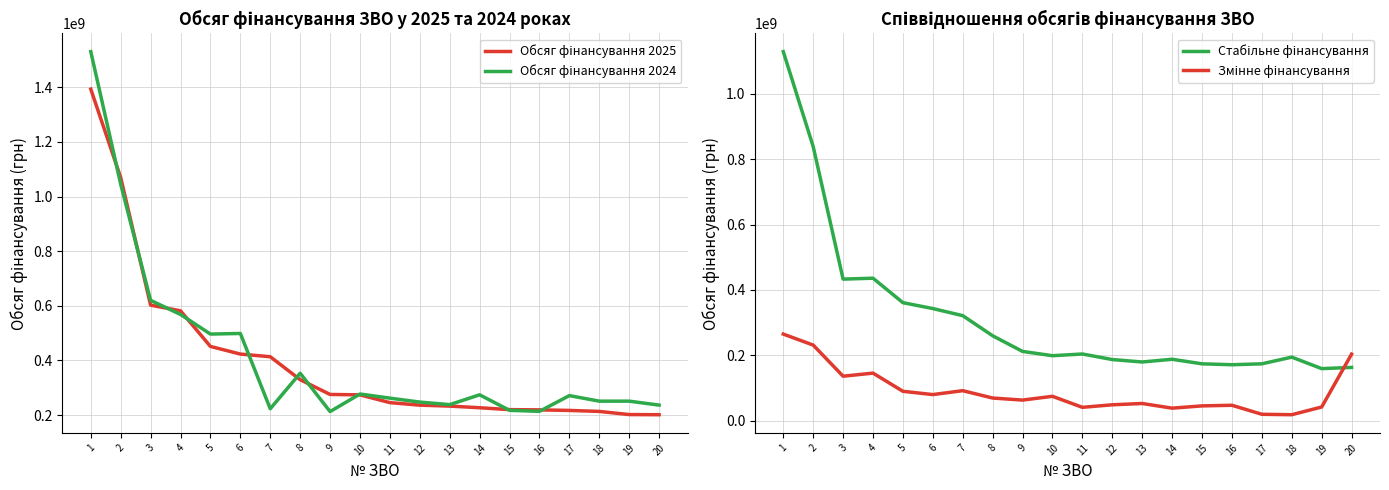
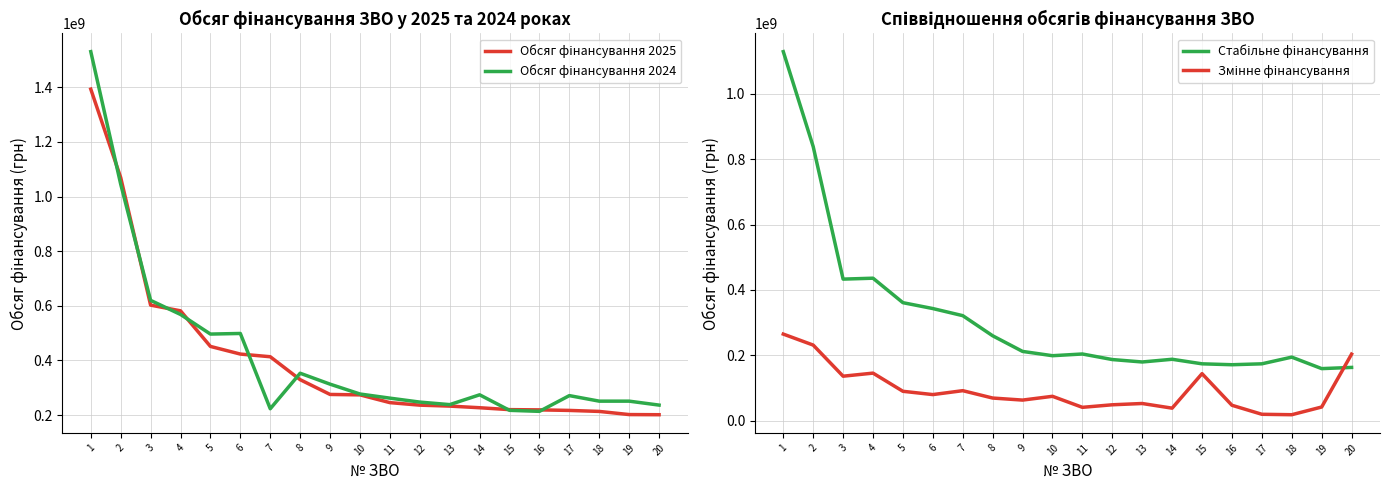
Обсяг фінансування ЗВО у 2025 та 2024 роках, Обсяг фінансування 2024, 9: 210000000 -> 310000000
Співвідношення обсягів фінансування ЗВО, Змінне фінансування, 15: 50000000 -> 140000000
